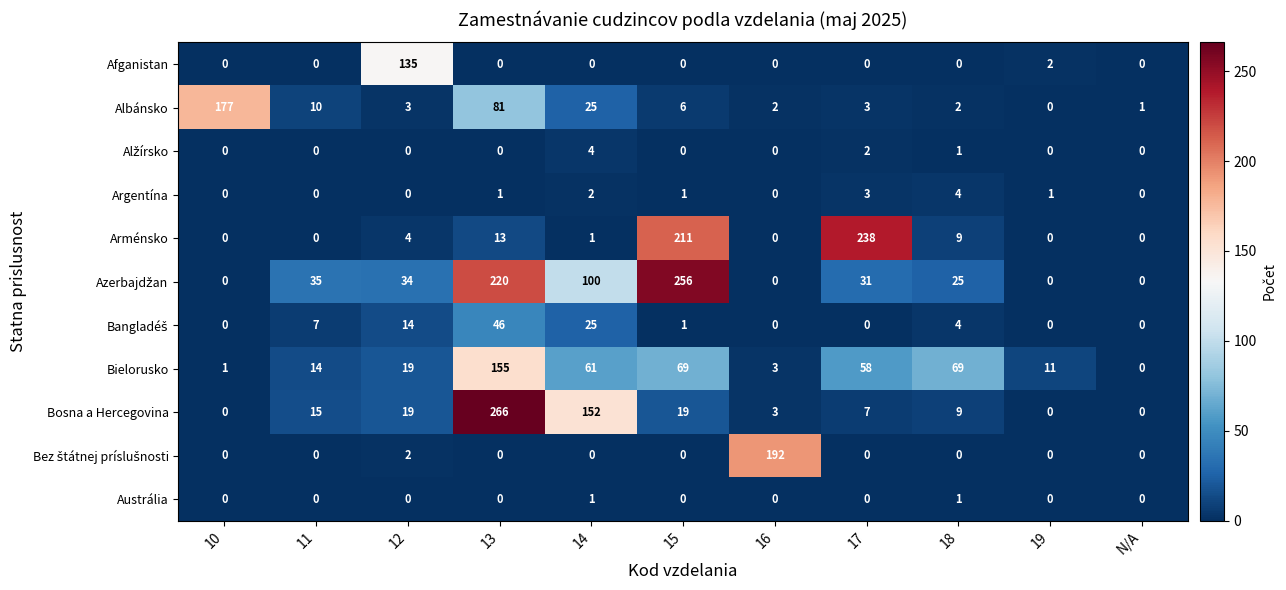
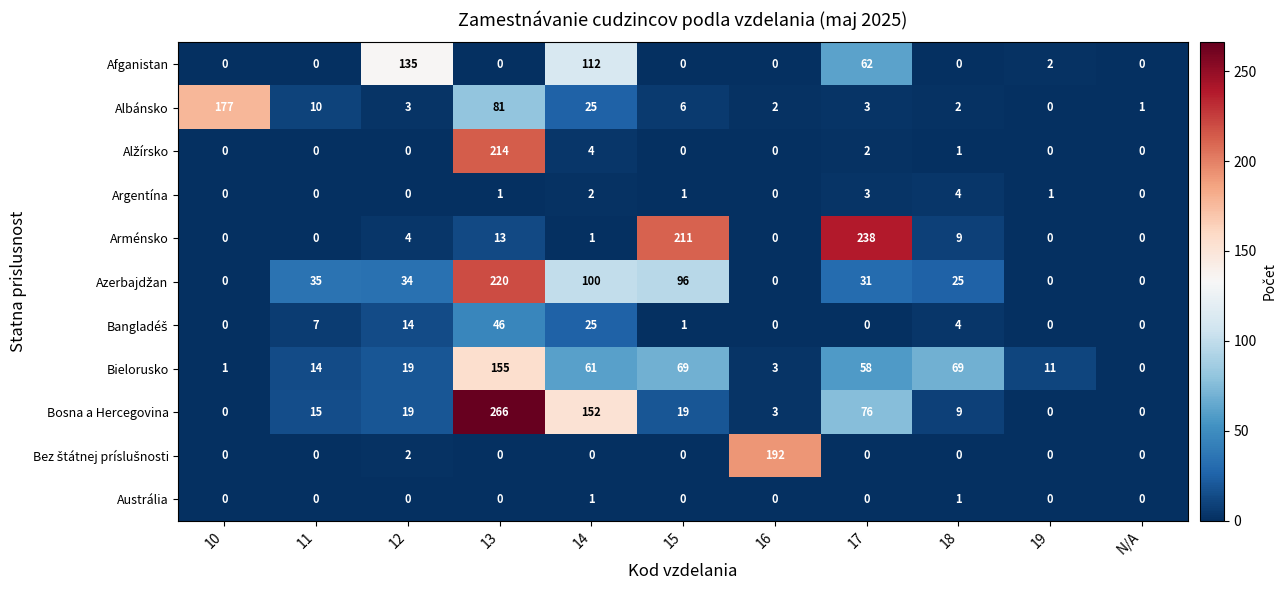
Afganistan, 14: 0 -> 112
Afganistan, 17: 0 -> 62
Alžírsko, 13: 0 -> 214
Azerbajdžan, 15: 256 -> 96
Bosna a Hercegovina, 17: 7 -> 76
